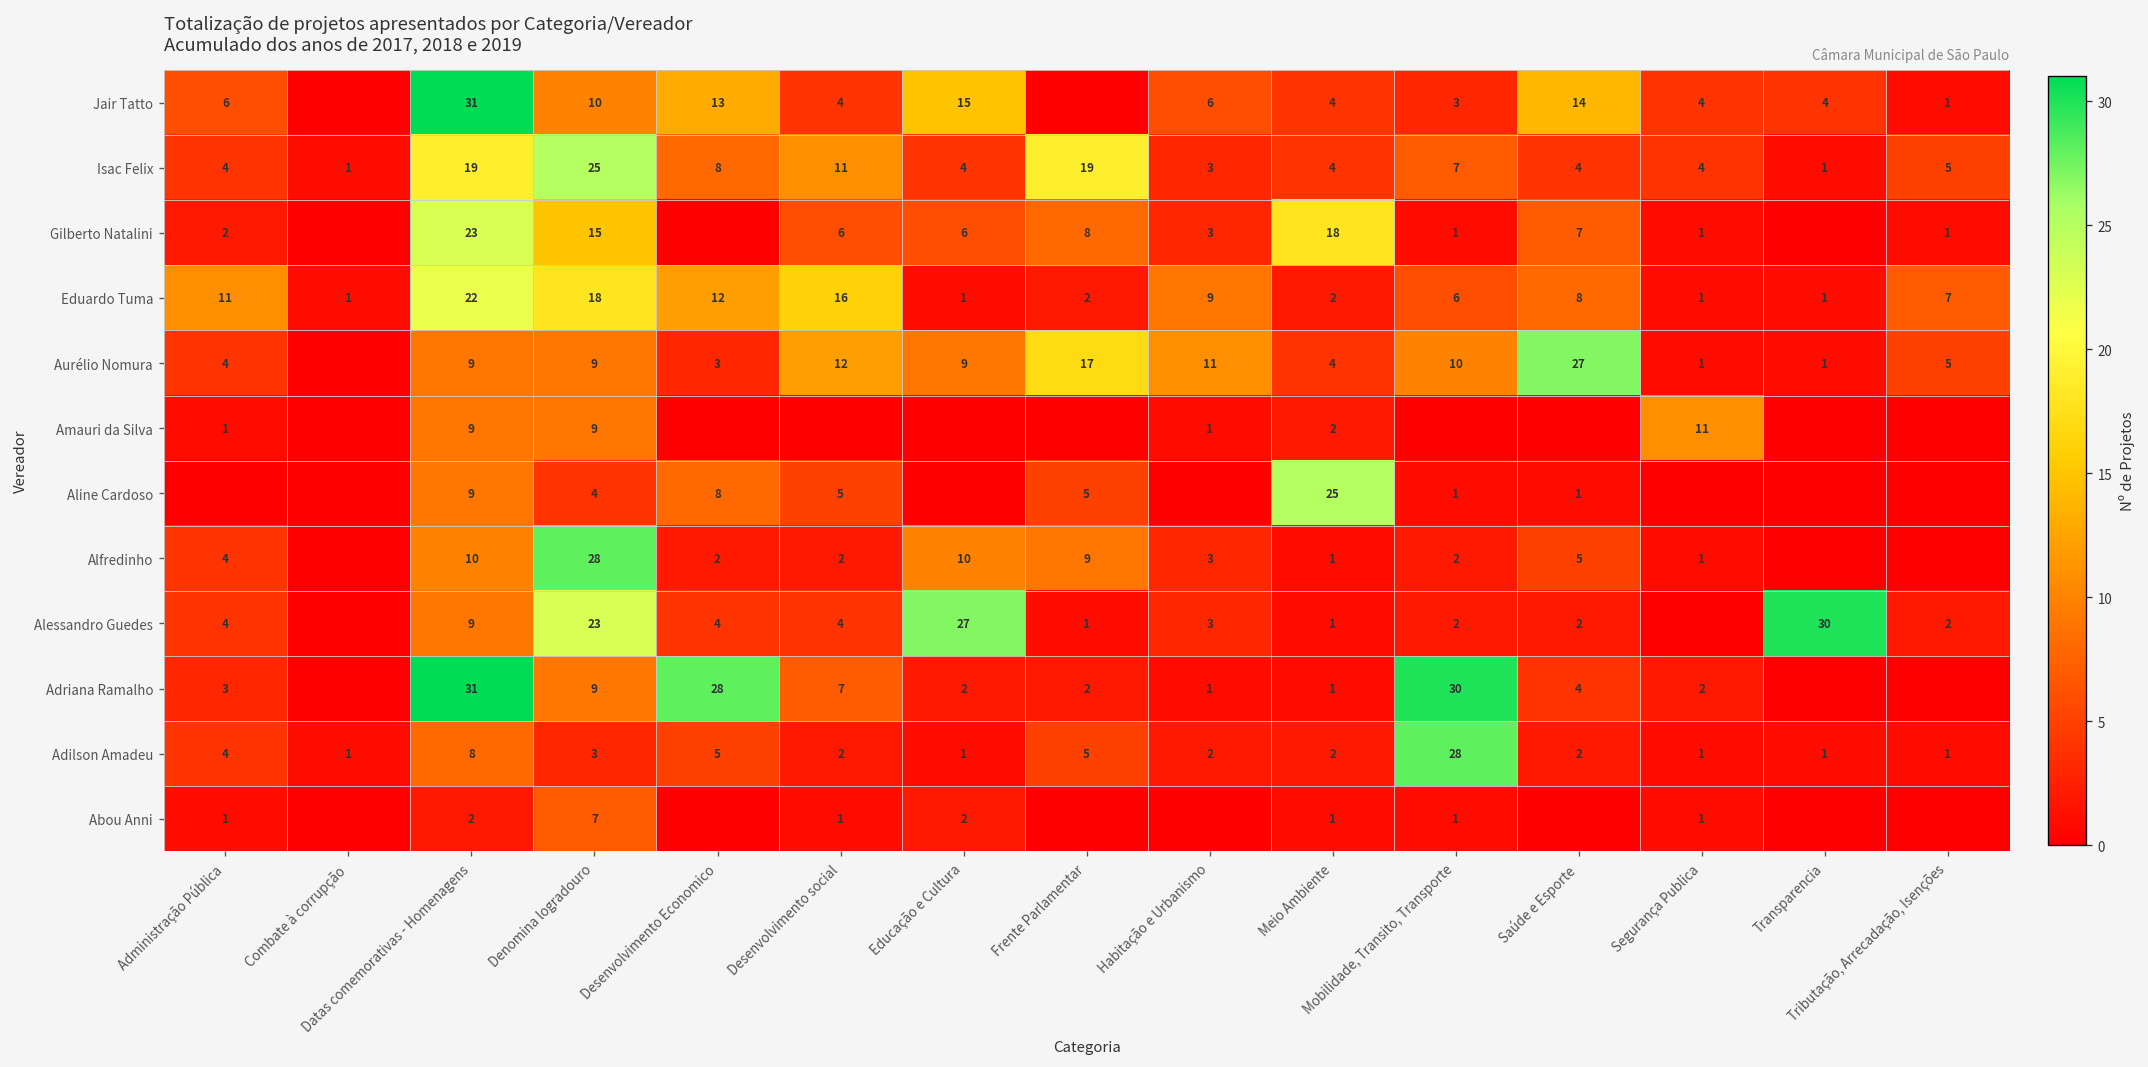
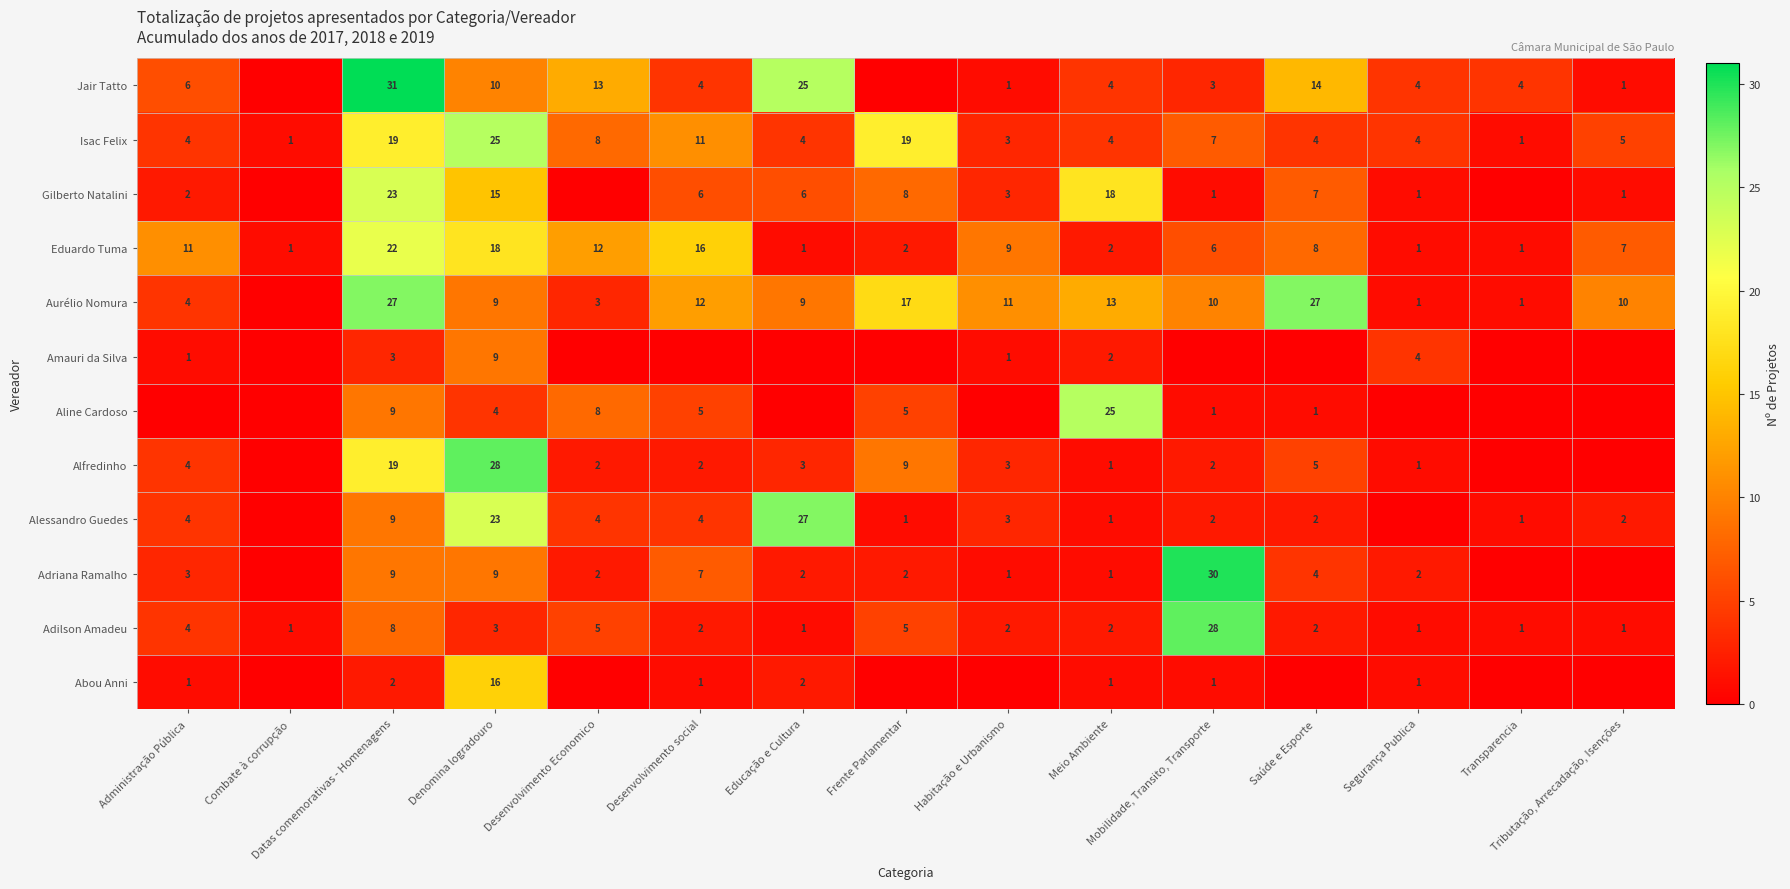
Jair Tatto, Educação e Cultura: 15 -> 25
Jair Tatto, Habitação e Urbanismo: 6 -> 1
Aurélio Nomura, Datas comemorativas - Homenagens: 9 -> 27
Aurélio Nomura, Meio Ambiente: 4 -> 13
Aurélio Nomura, Tributação, Arrecadação, Isenções: 5 -> 10
Amauri da Silva, Datas comemorativas - Homenagens: 9 -> 3
Amauri da Silva, Segurança Publica: 11 -> 4
Alfredinho, Datas comemorativas - Homenagens: 10 -> 19
Alfredinho, Educação e Cultura: 10 -> 3
Alessandro Guedes, Transparencia: 30 -> 1
Adriana Ramalho, Datas comemorativas - Homenagens: 31 -> 9
Adriana Ramalho, Desenvolvimento Economico: 28 -> 2
Abou Anni, Denomina logradouro: 7 -> 16
